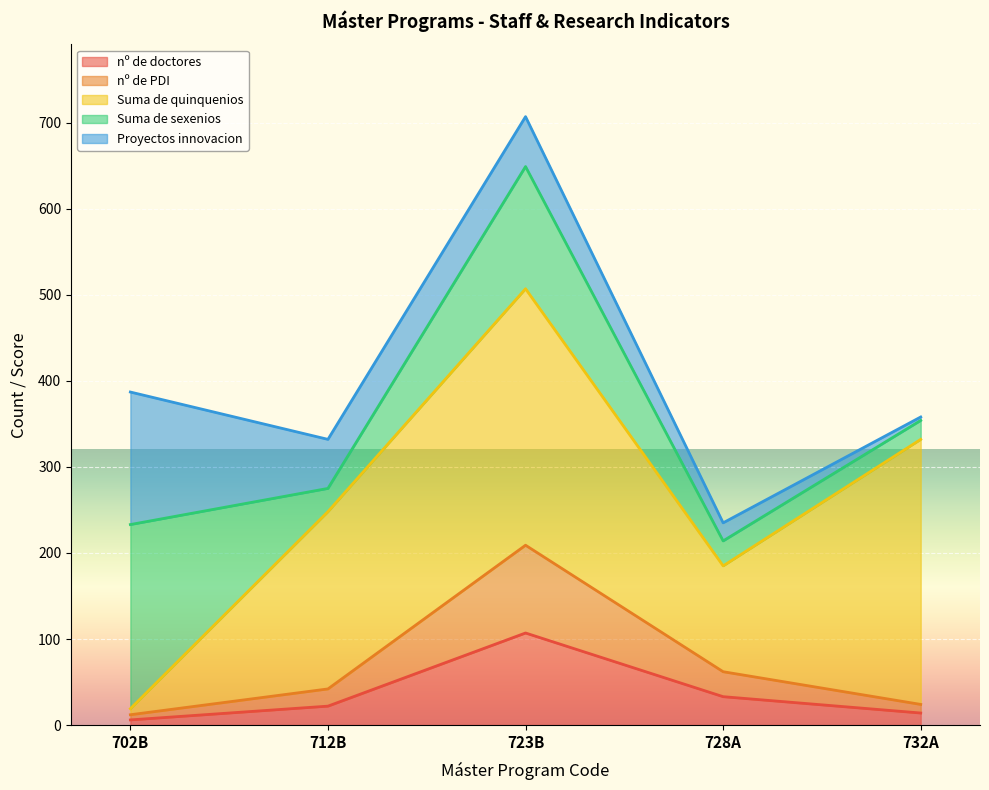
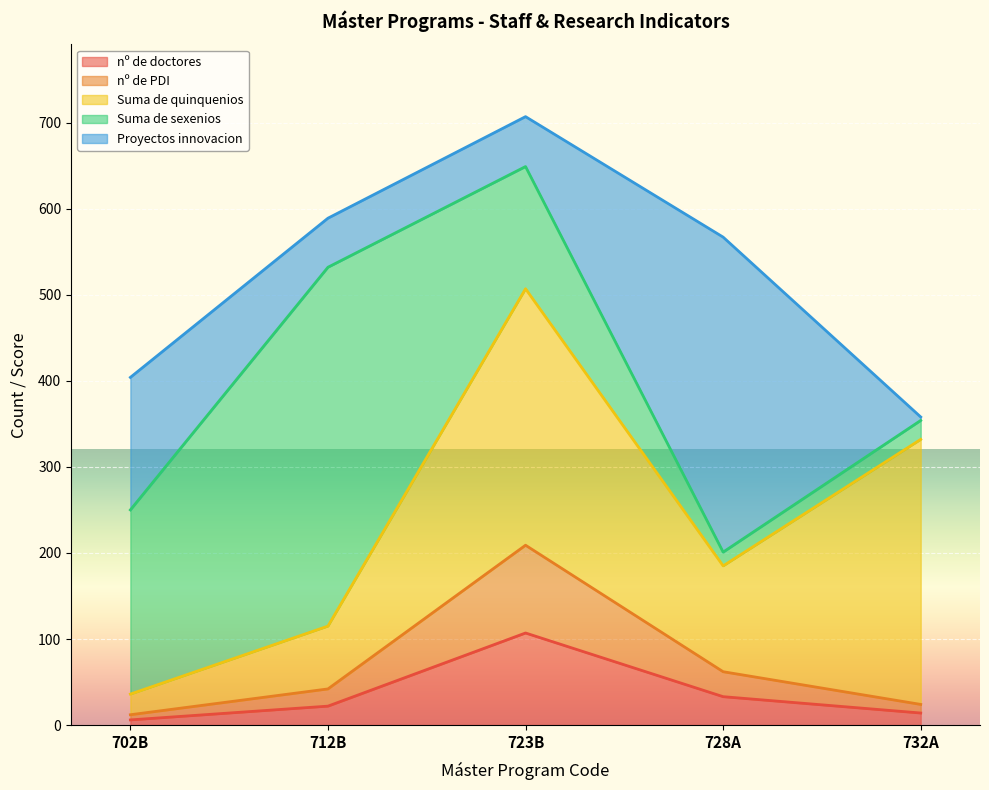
Suma de quinquenios, 702B: 10 -> 20
Suma de quinquenios, 712B: 210 -> 70
Suma de sexenios, 712B: 30 -> 420
Suma de sexenios, 728A: 30 -> 20
Proyectos innovacion, 728A: 20 -> 370
